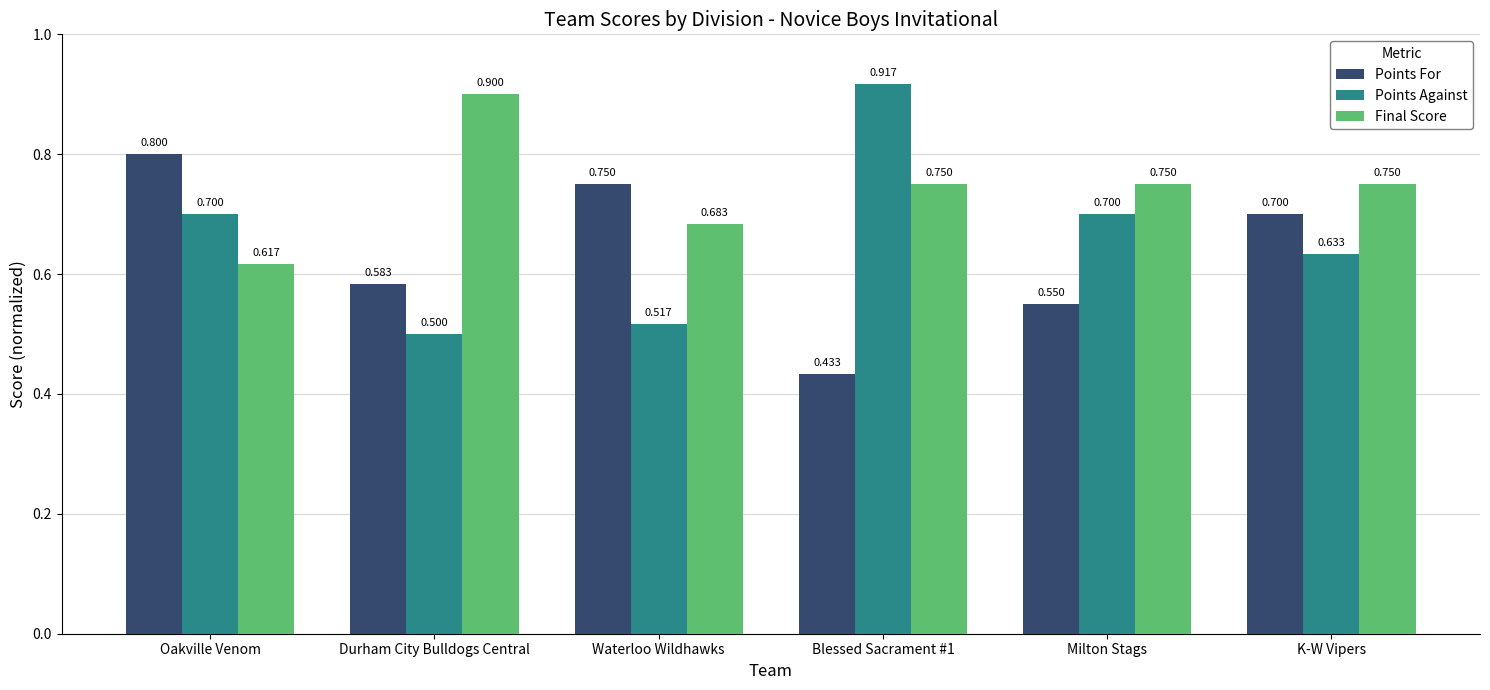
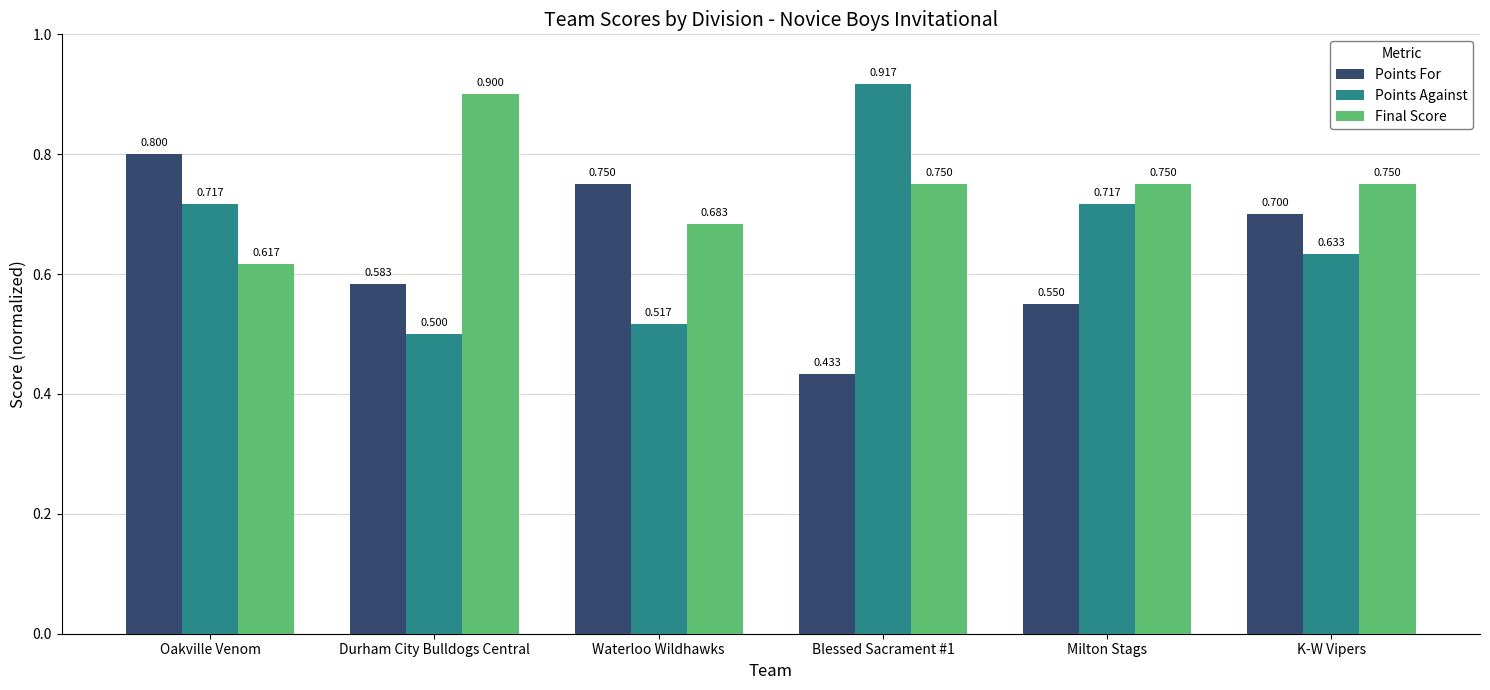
Points Against, Oakville Venom: 0.700 -> 0.717
Points Against, Milton Stags: 0.700 -> 0.717
